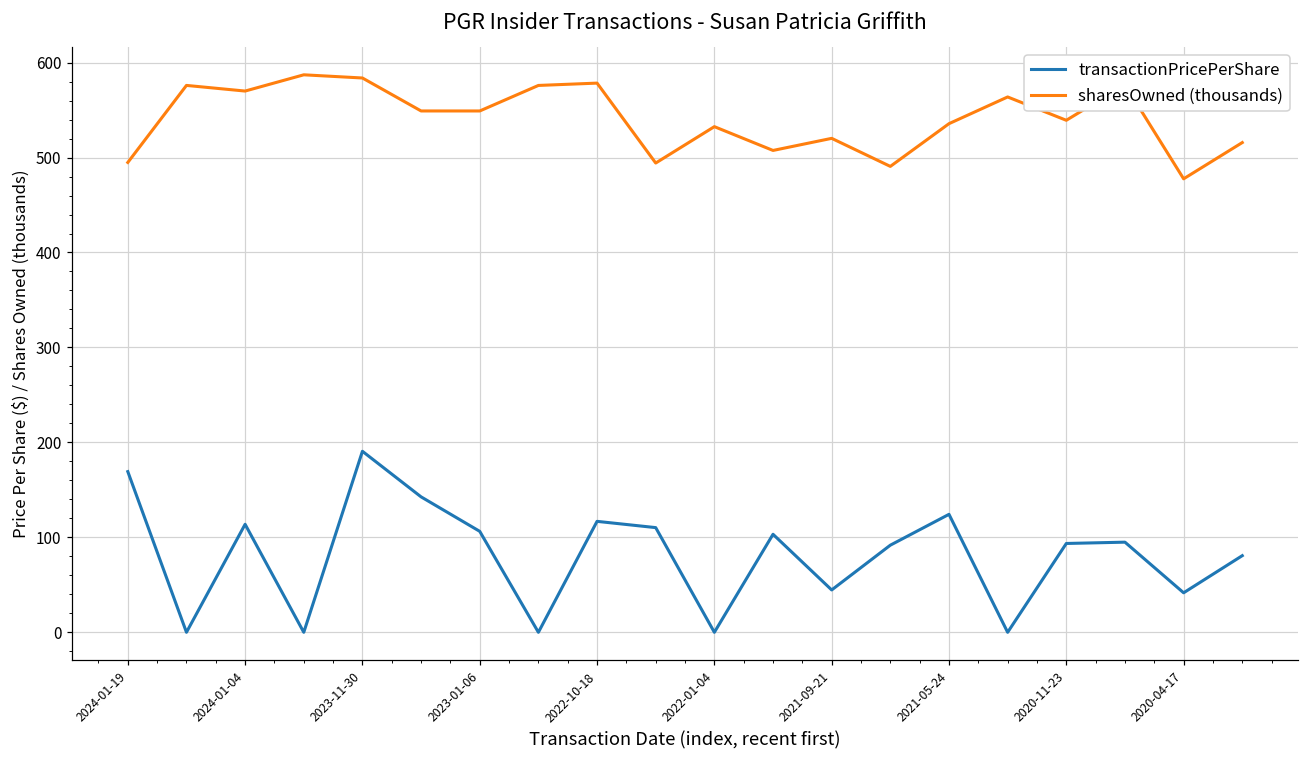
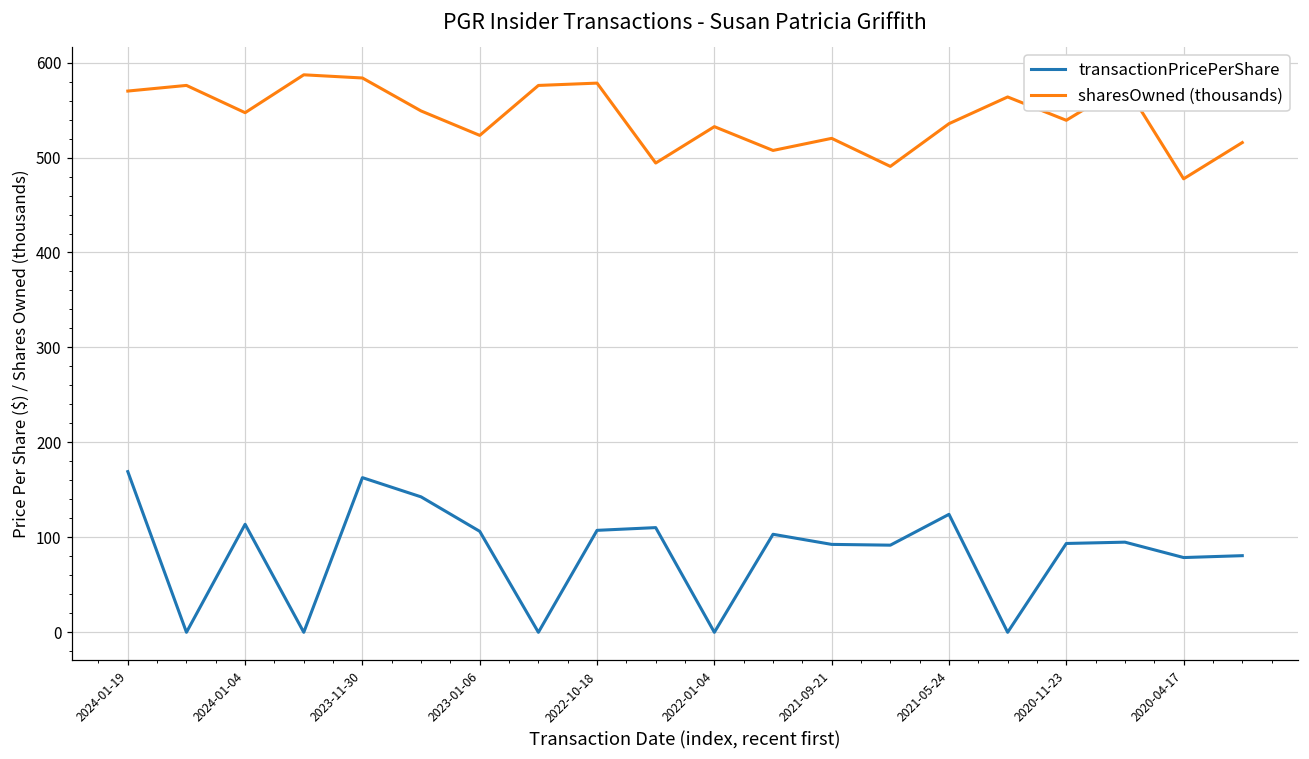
sharesOwned (thousands), 2024-01-19: 490 -> 570
sharesOwned (thousands), 2024-01-04: 570 -> 550
transactionPricePerShare, 2023-11-30: 190 -> 160
sharesOwned (thousands), 2023-01-06: 550 -> 520
transactionPricePerShare, 2022-10-18: 120 -> 110
transactionPricePerShare, 2021-09-21: 40 -> 90
transactionPricePerShare, 2020-04-17: 40 -> 80
